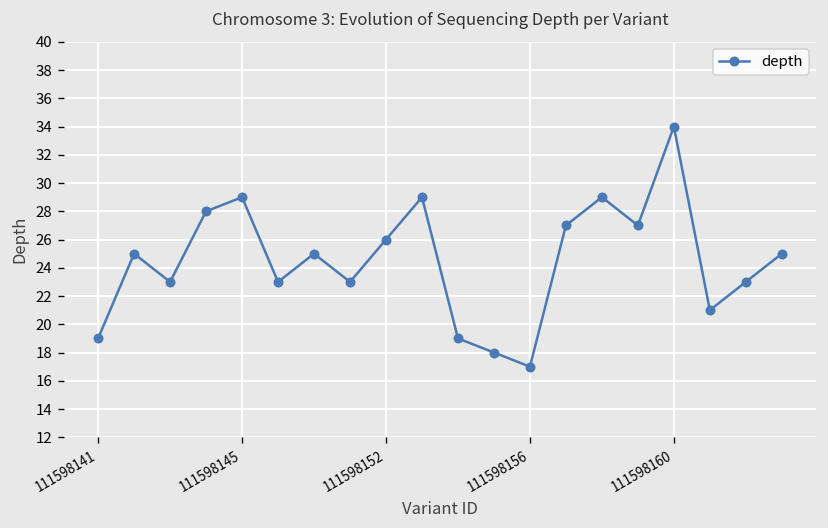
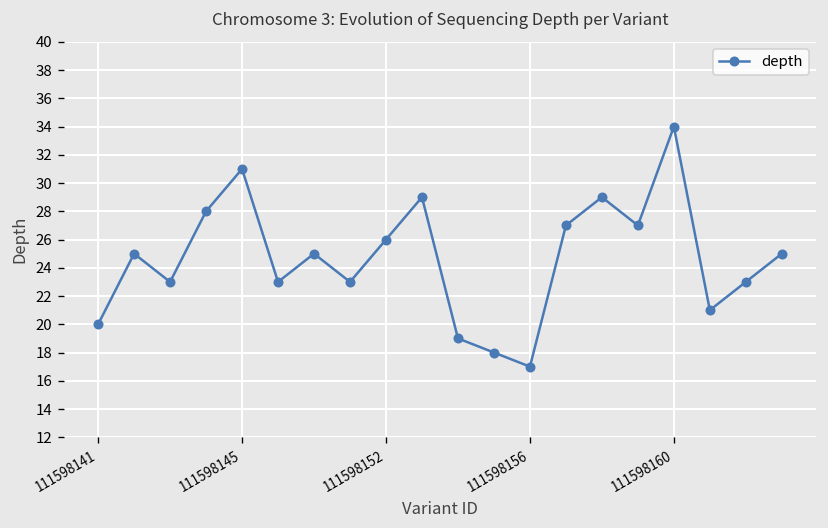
111598141: 19 -> 20
111598145: 29 -> 31
